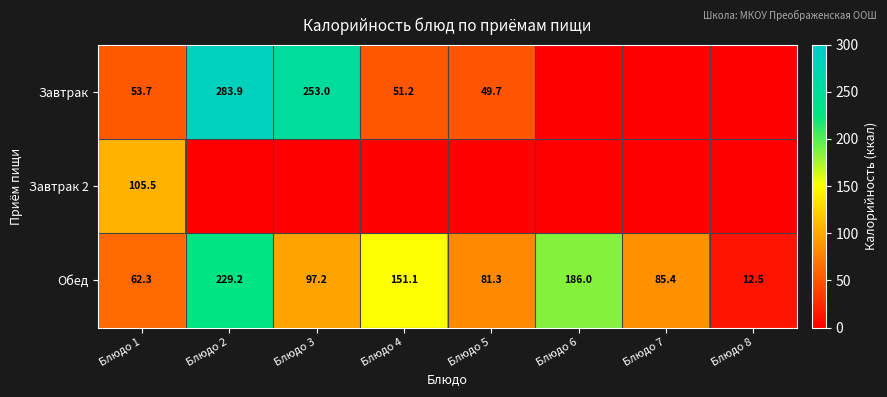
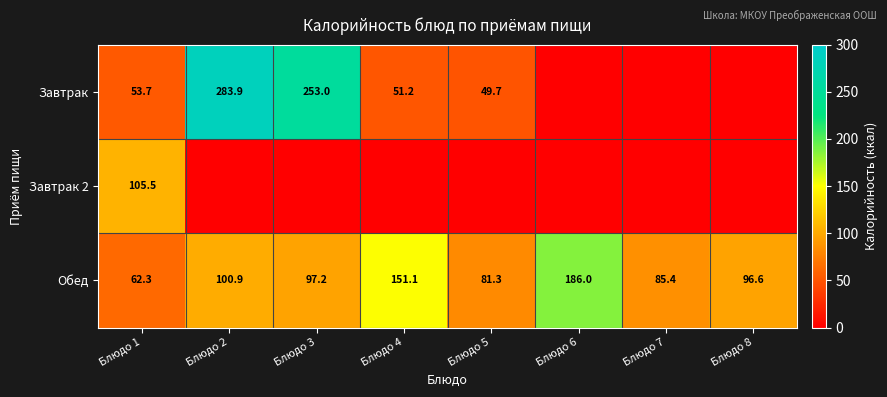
Обед, Блюдо 2: 229.2 -> 100.9
Обед, Блюдо 8: 12.5 -> 96.6
